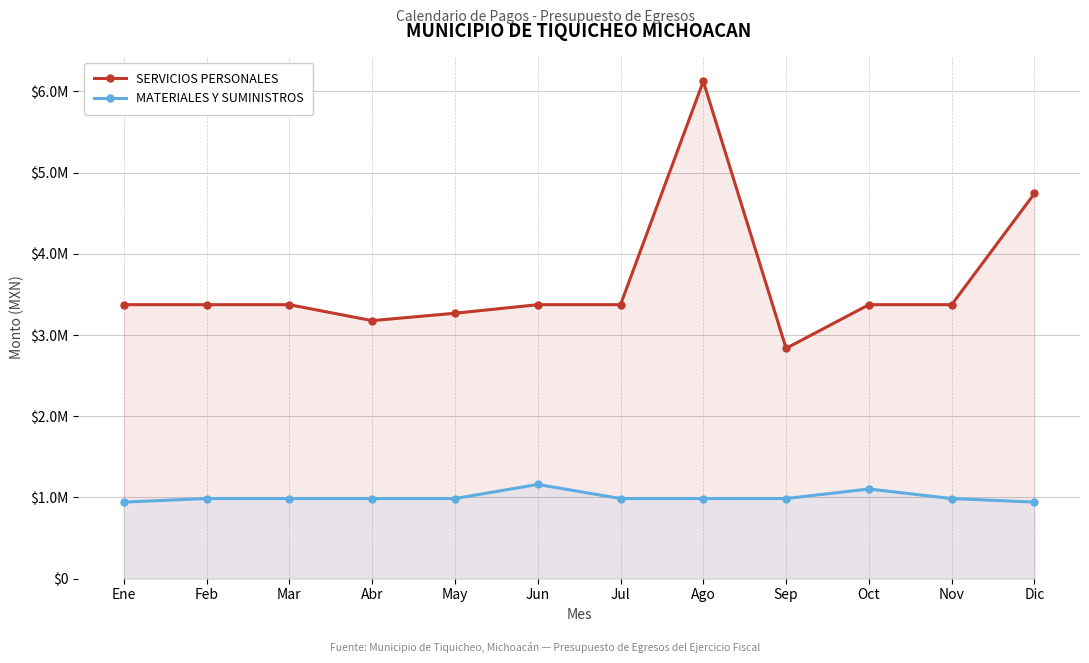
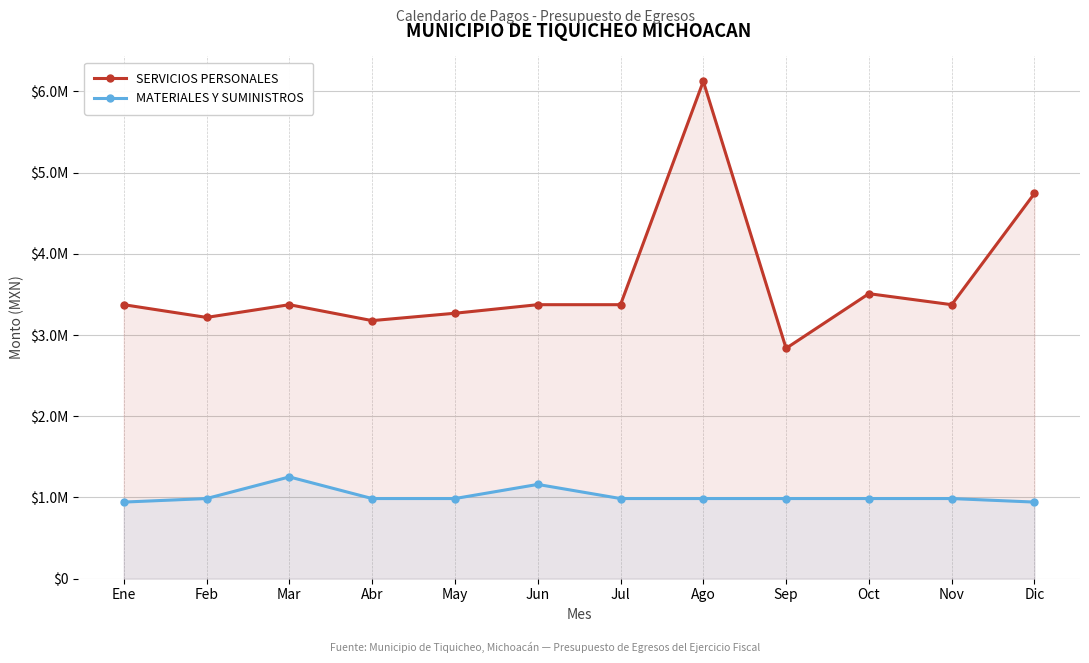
SERVICIOS PERSONALES, Feb: $3400000 -> $3200000
MATERIALES Y SUMINISTROS, Mar: $1000000 -> $1300000
SERVICIOS PERSONALES, Oct: $3400000 -> $3500000
MATERIALES Y SUMINISTROS, Oct: $1100000 -> $1000000
